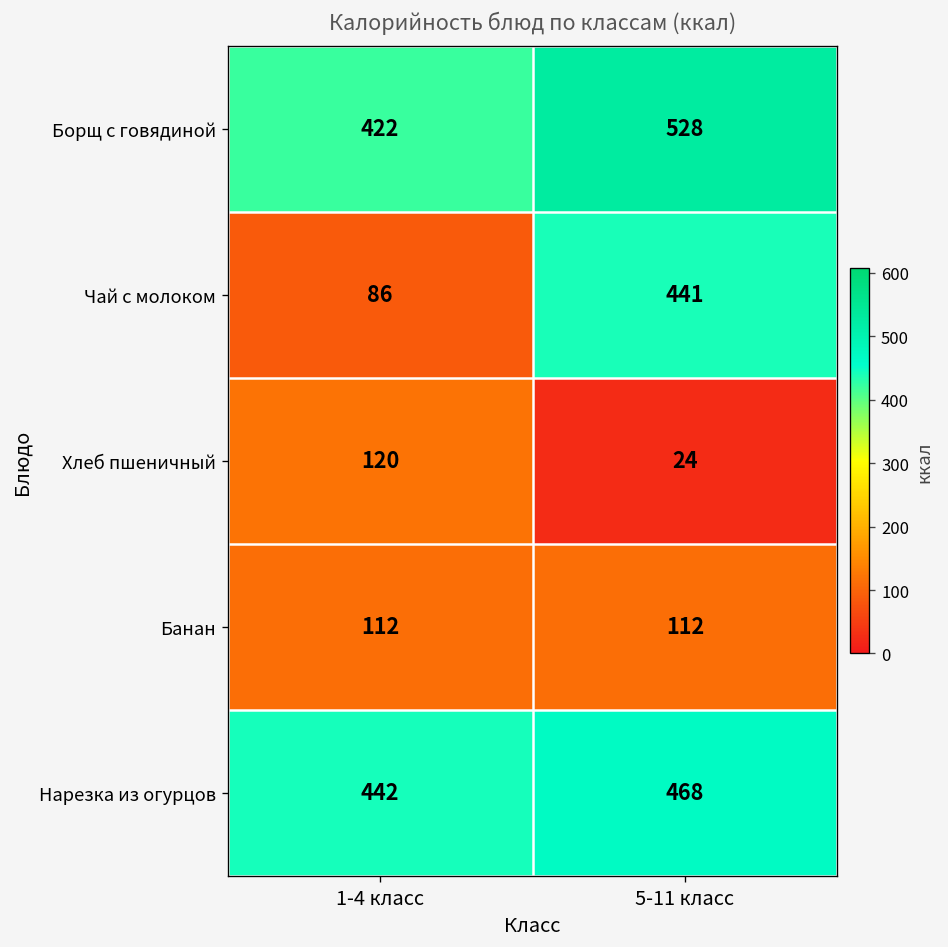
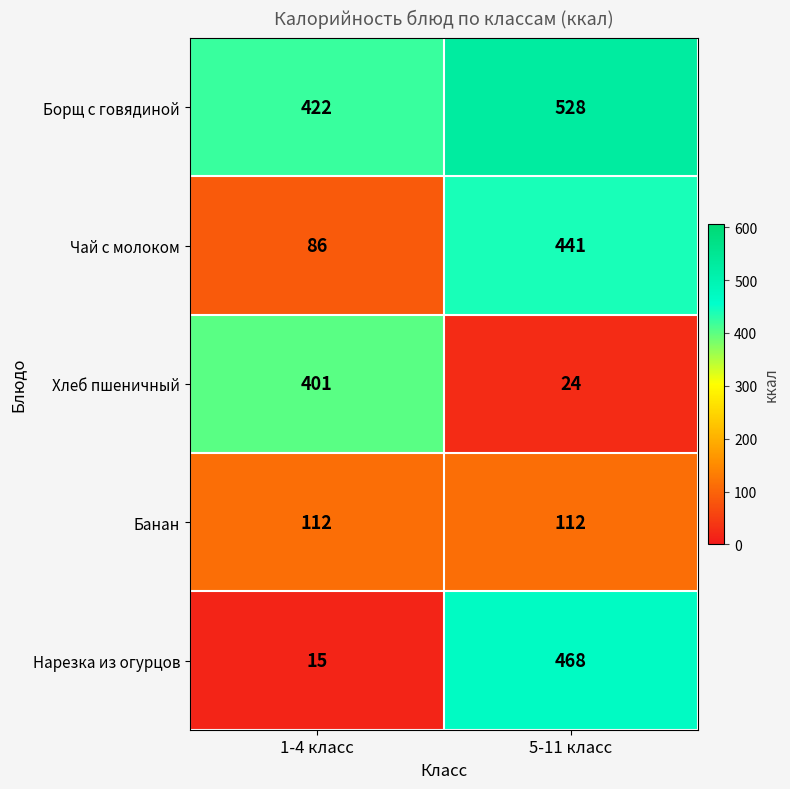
Хлеб пшеничный, 1-4 класс: 120 -> 401
Нарезка из огурцов, 1-4 класс: 442 -> 15
